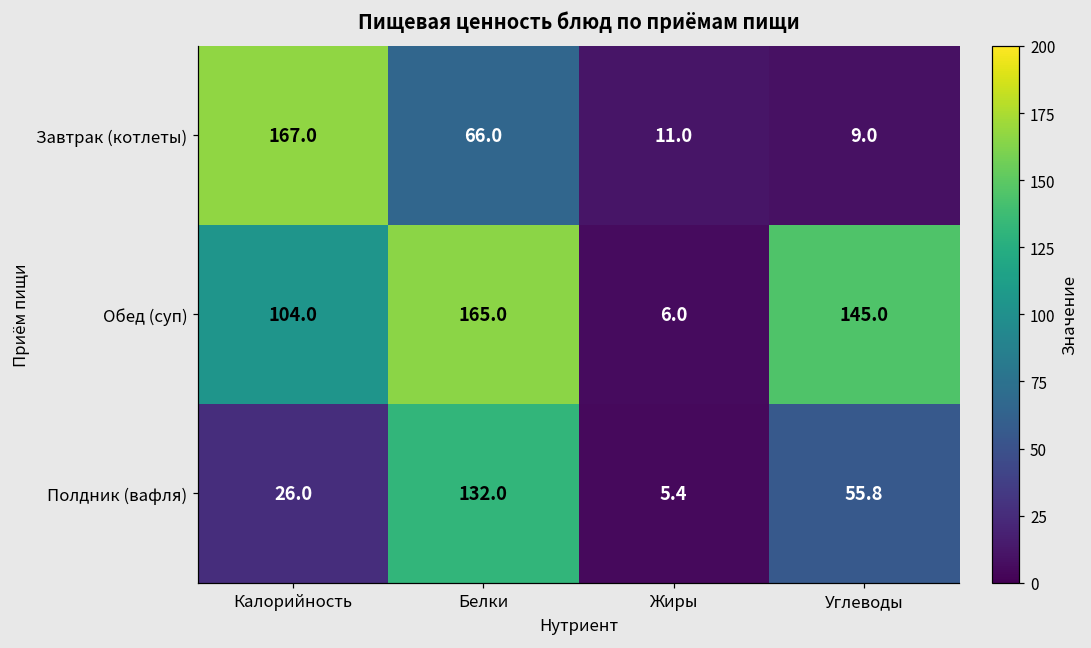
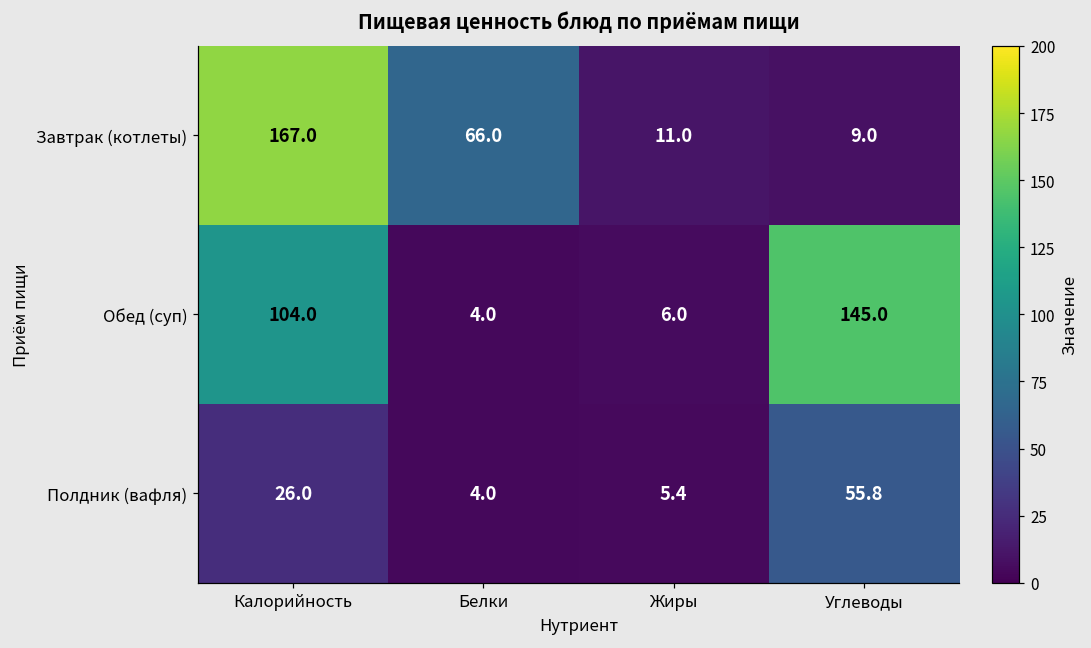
Обед (суп), Белки: 165.0 -> 4.0
Полдник (вафля), Белки: 132.0 -> 4.0
